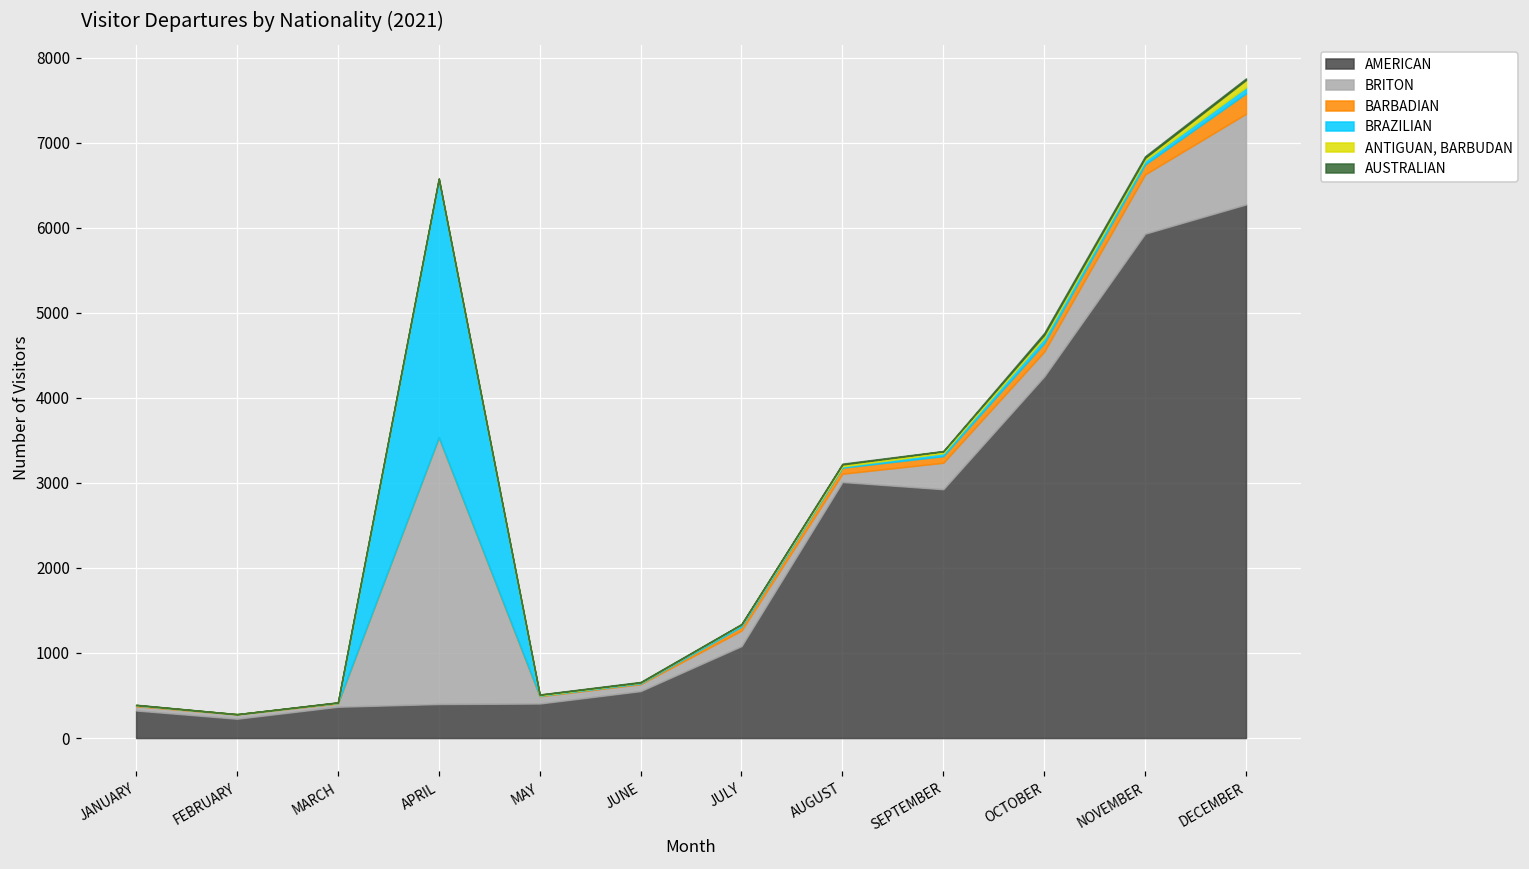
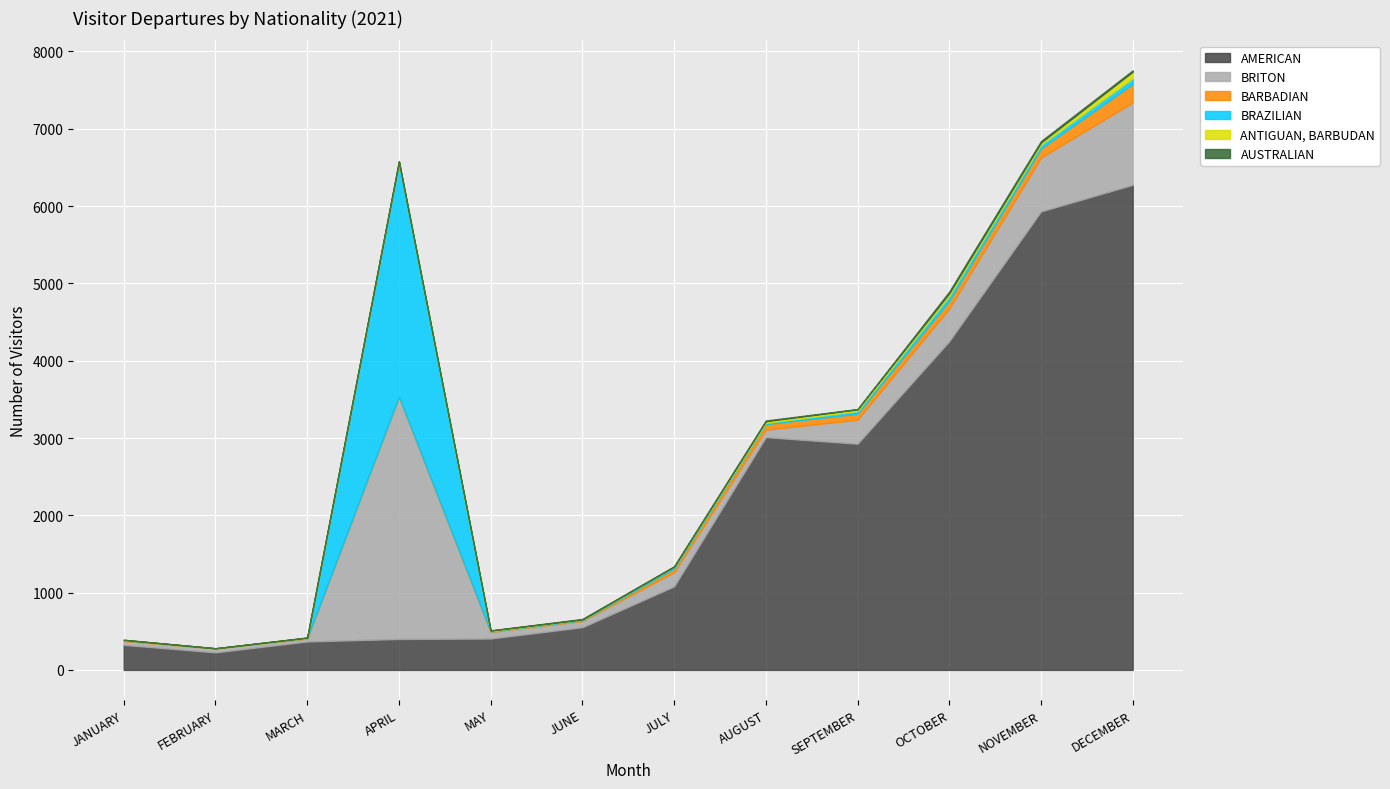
BRITON, OCTOBER: 300 -> 400
